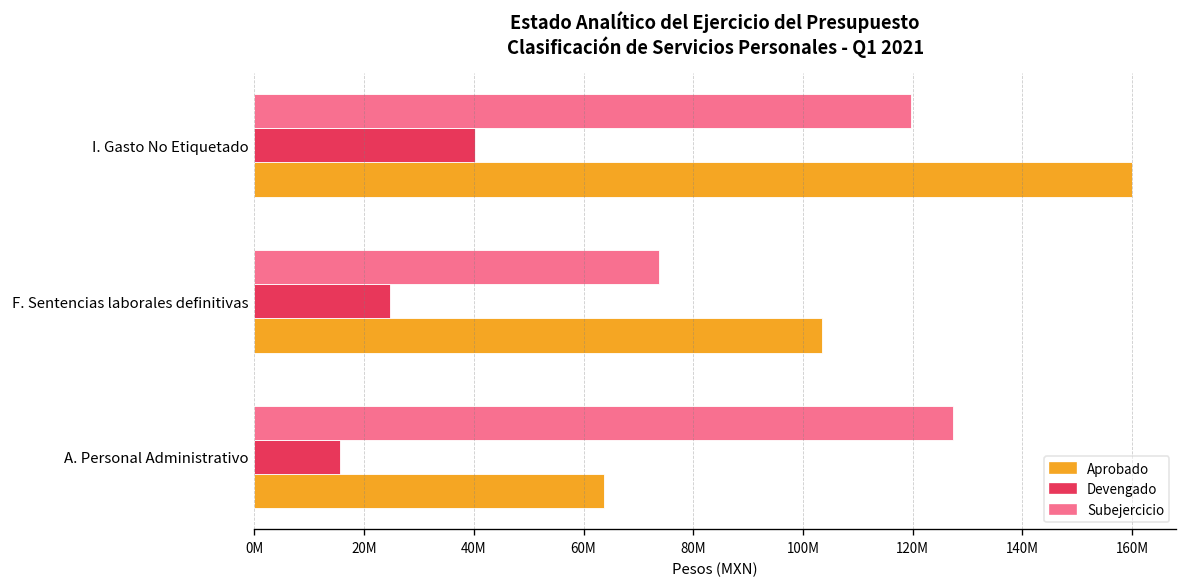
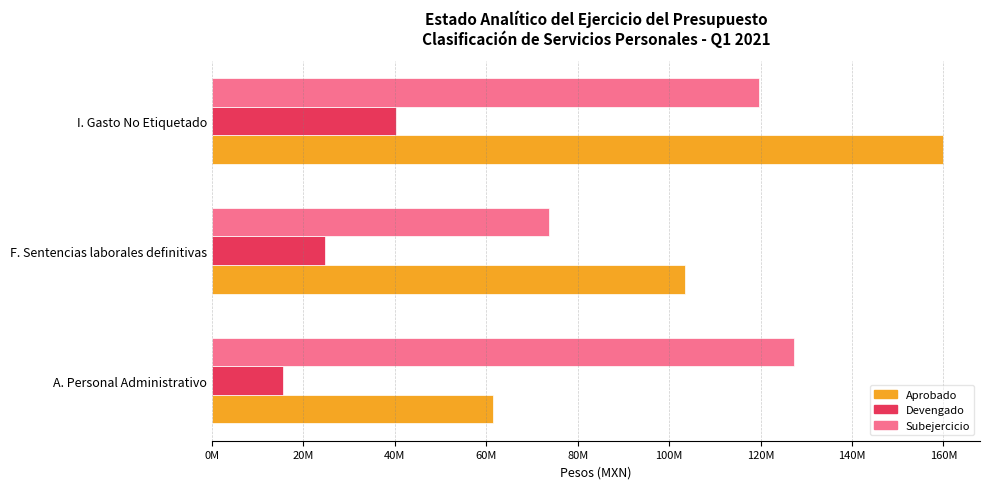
Aprobado, A. Personal Administrativo: 64000000 -> 62000000
